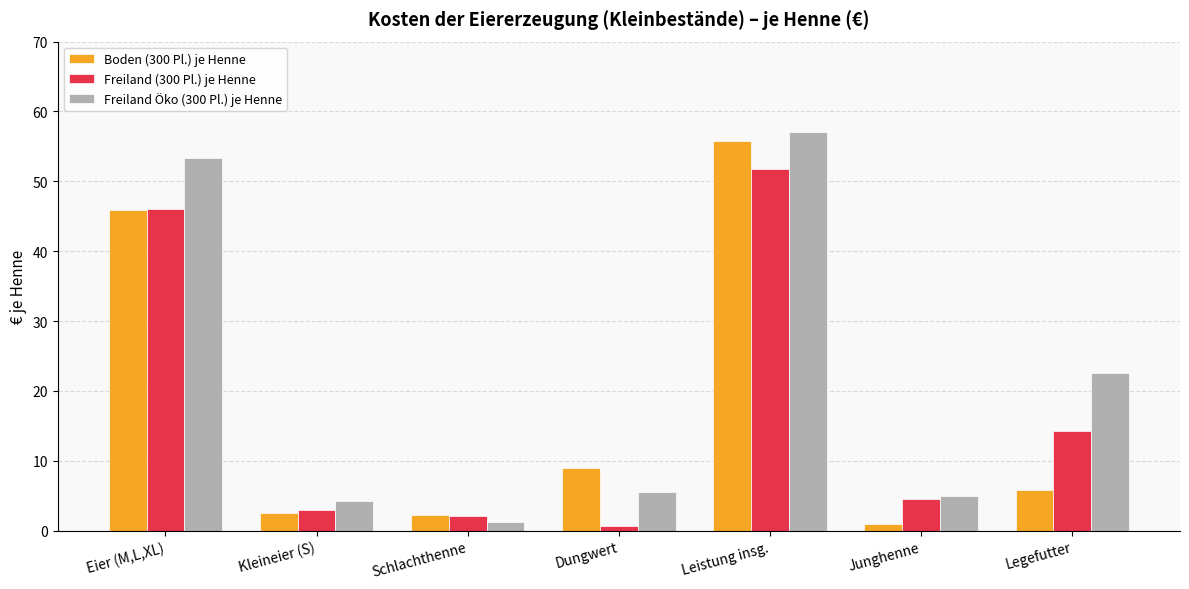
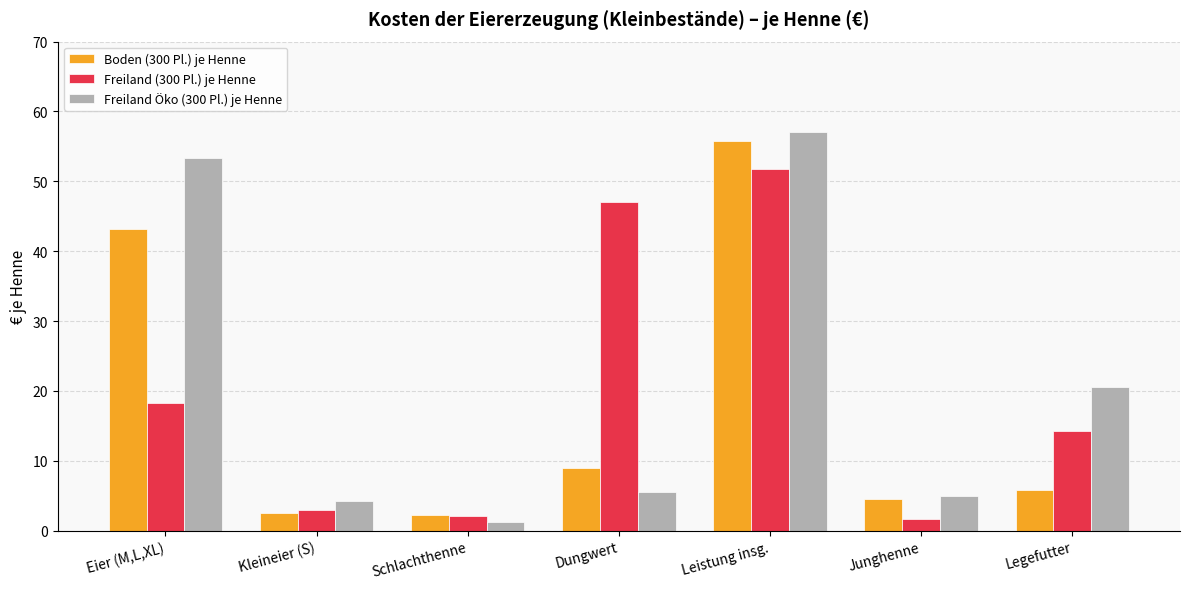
Boden (300 Pl.) je Henne, Eier (M,L,XL): 46 -> 43
Freiland (300 Pl.) je Henne, Eier (M,L,XL): 46 -> 18
Freiland (300 Pl.) je Henne, Dungwert: 1 -> 47
Boden (300 Pl.) je Henne, Junghenne: 1 -> 5
Freiland (300 Pl.) je Henne, Junghenne: 5 -> 2
Freiland Öko (300 Pl.) je Henne, Legefutter: 23 -> 21
